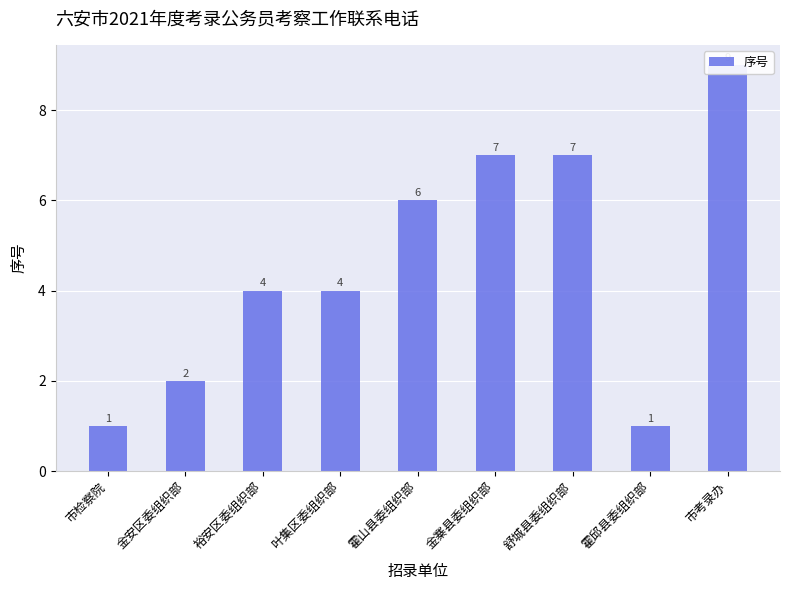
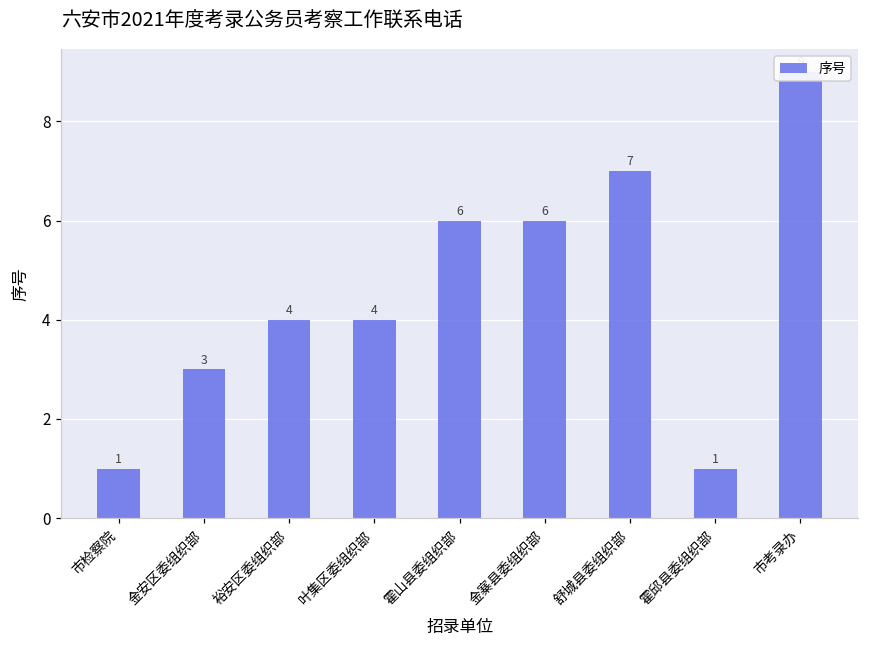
金安区委组织部: 2 -> 3
金寨县委组织部: 7 -> 6
